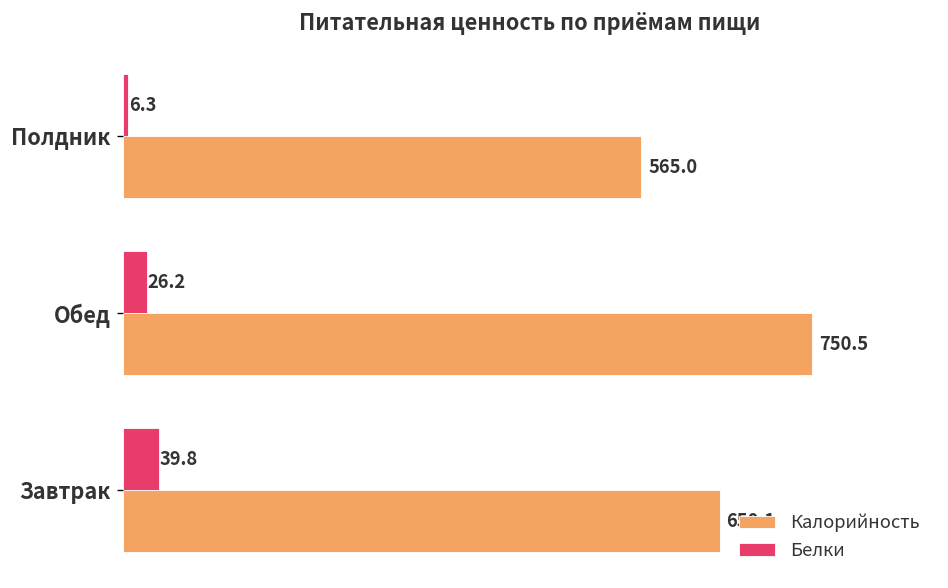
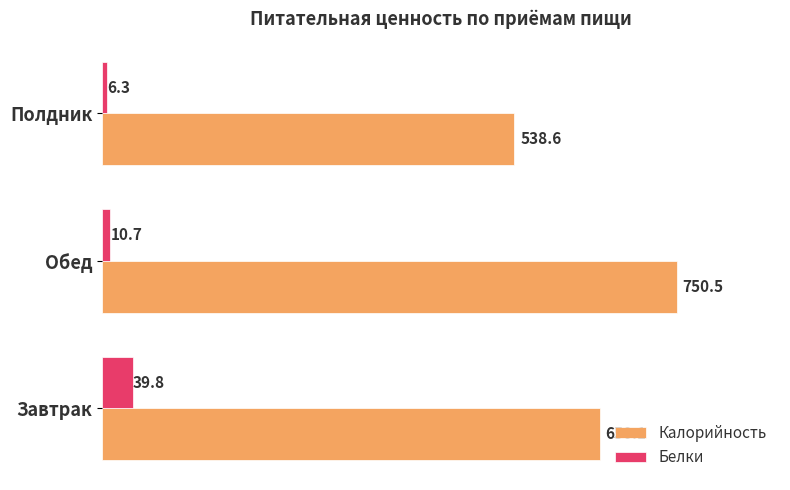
Калорийность, Полдник: 565.0 -> 538.6
Белки, Обед: 26.2 -> 10.7
